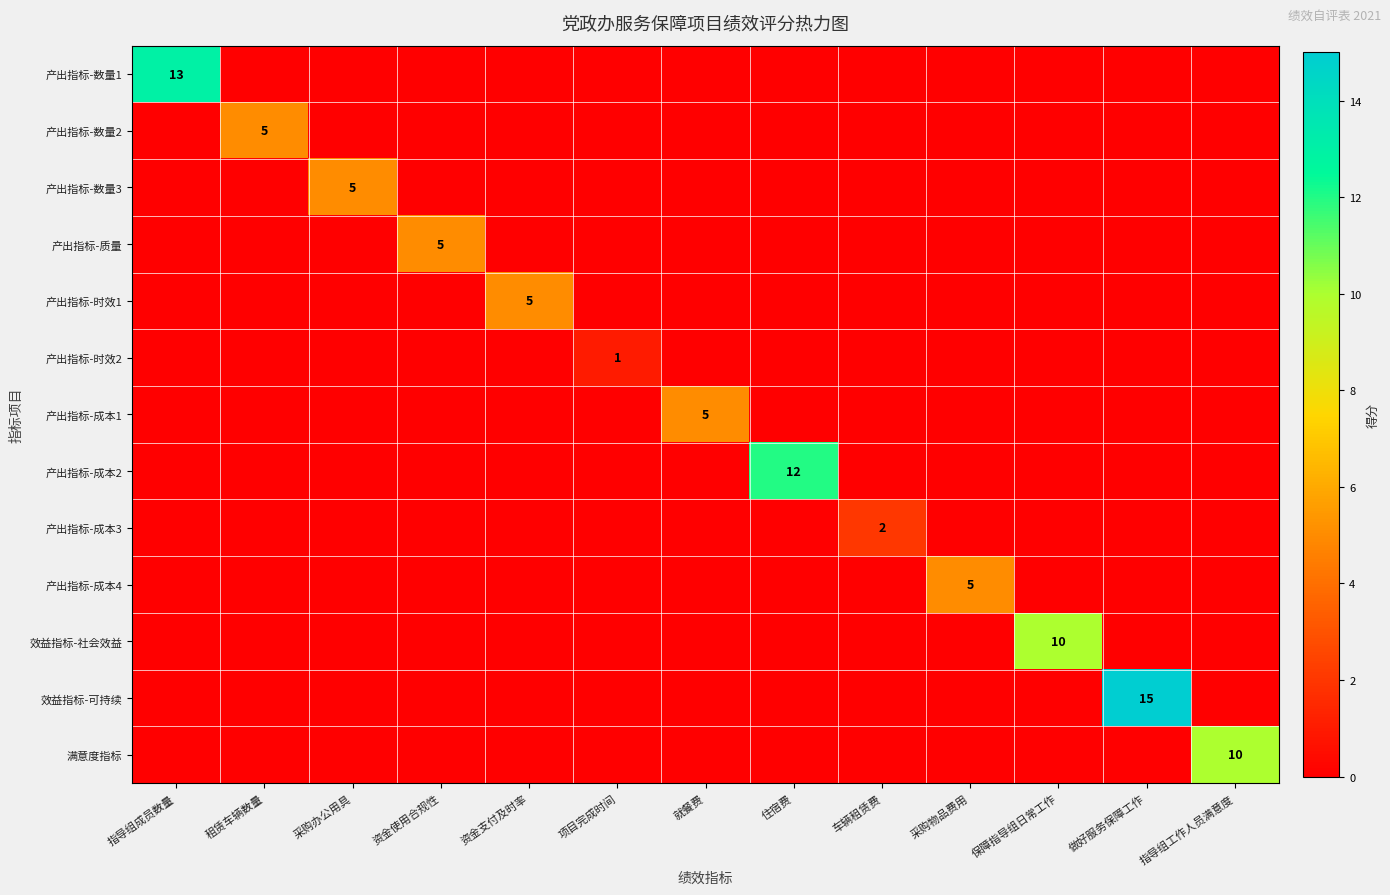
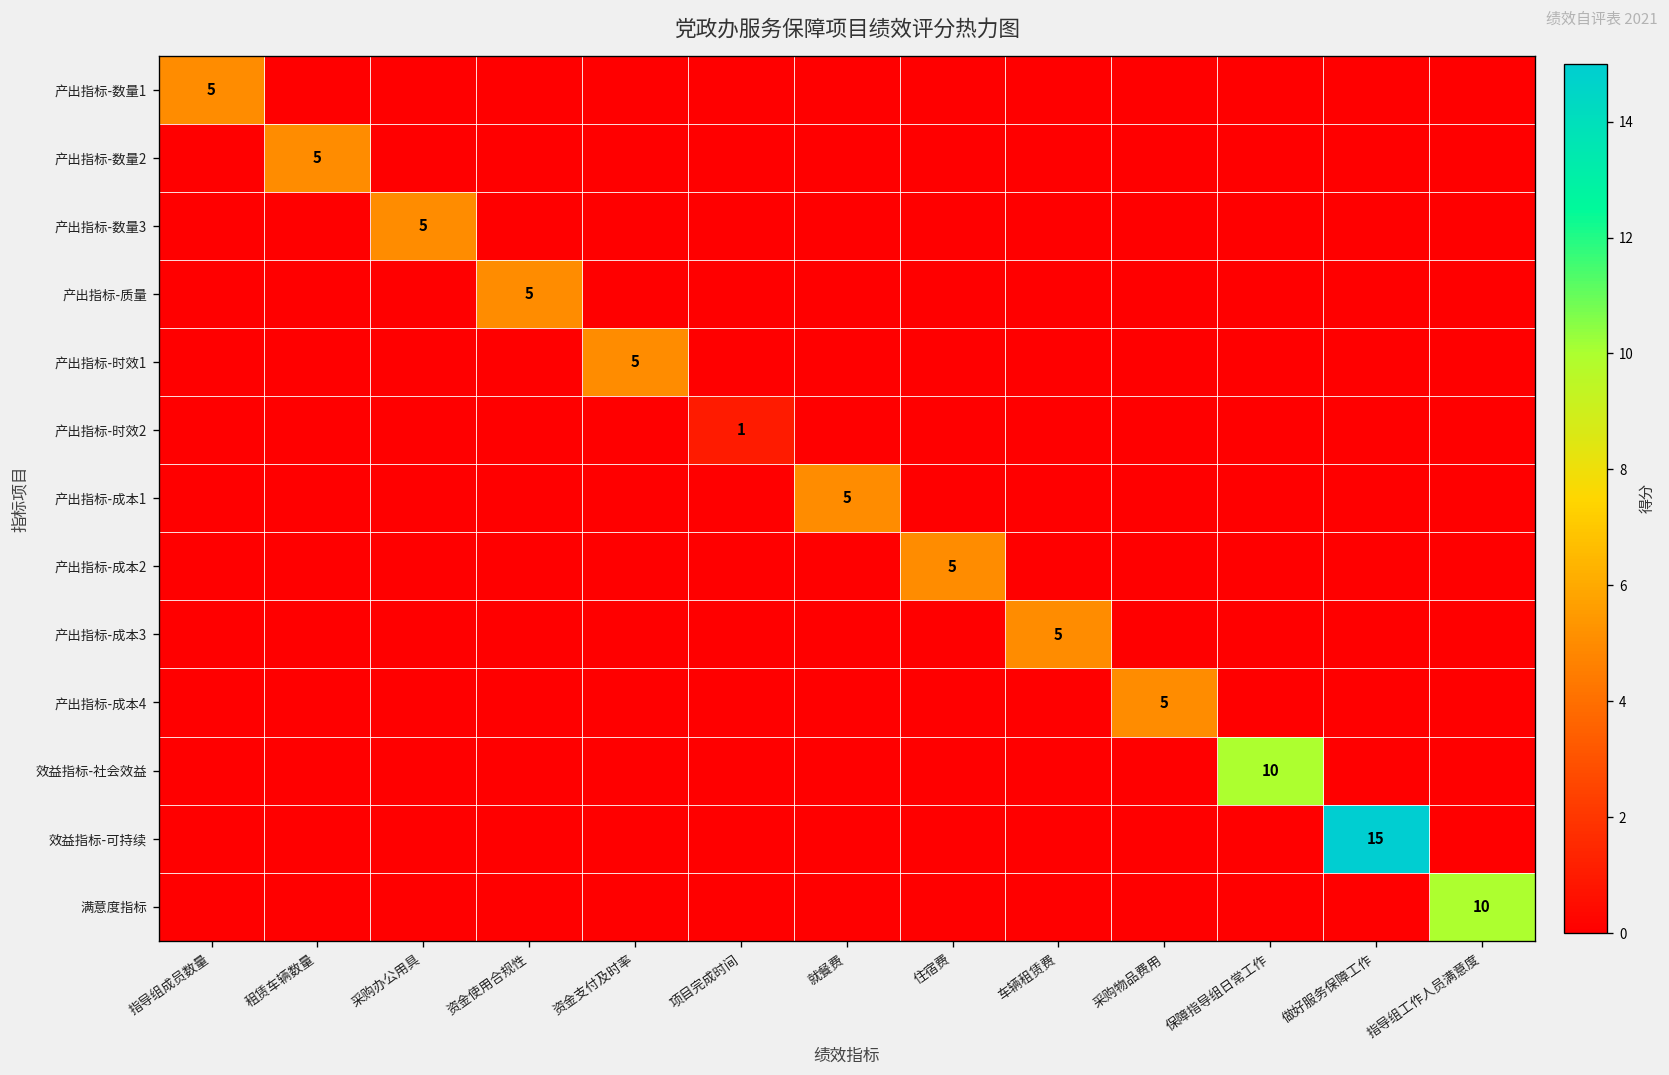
产出指标-数量1, 指导组成员数量: 13 -> 5
产出指标-成本2, 住宿费: 12 -> 5
产出指标-成本3, 车辆租赁费: 2 -> 5
